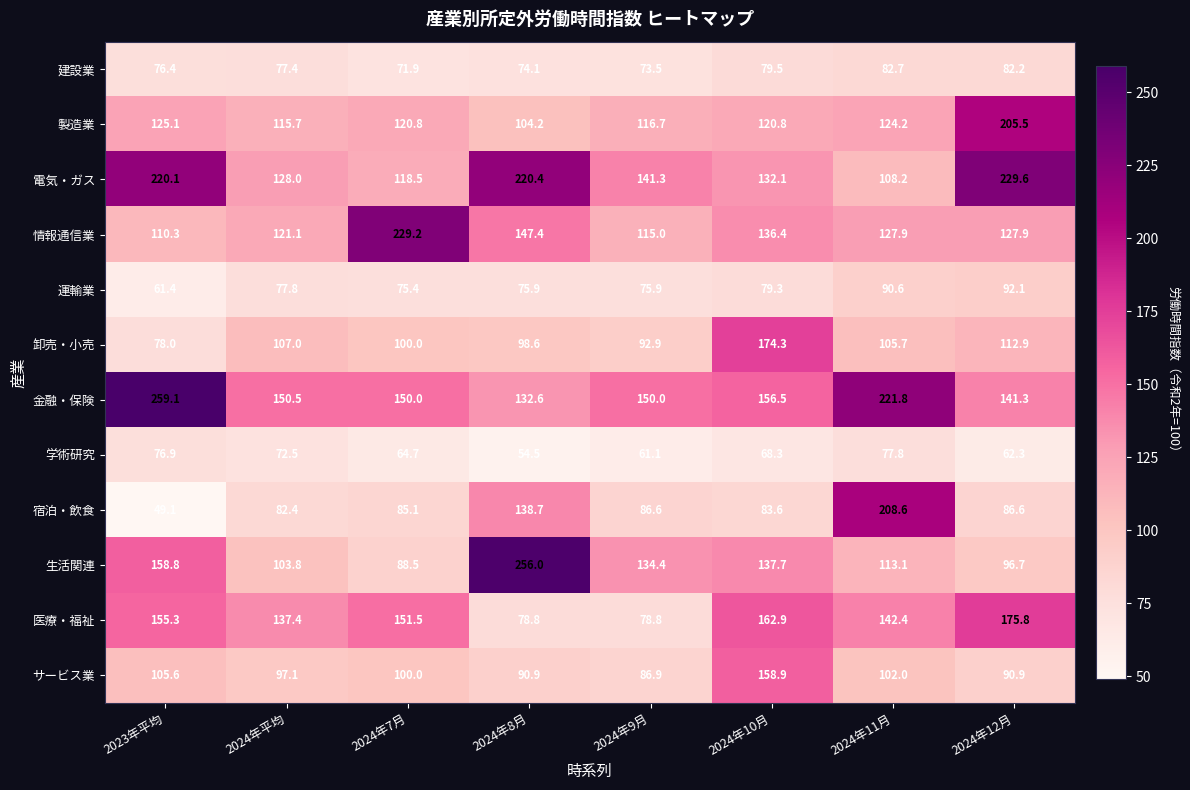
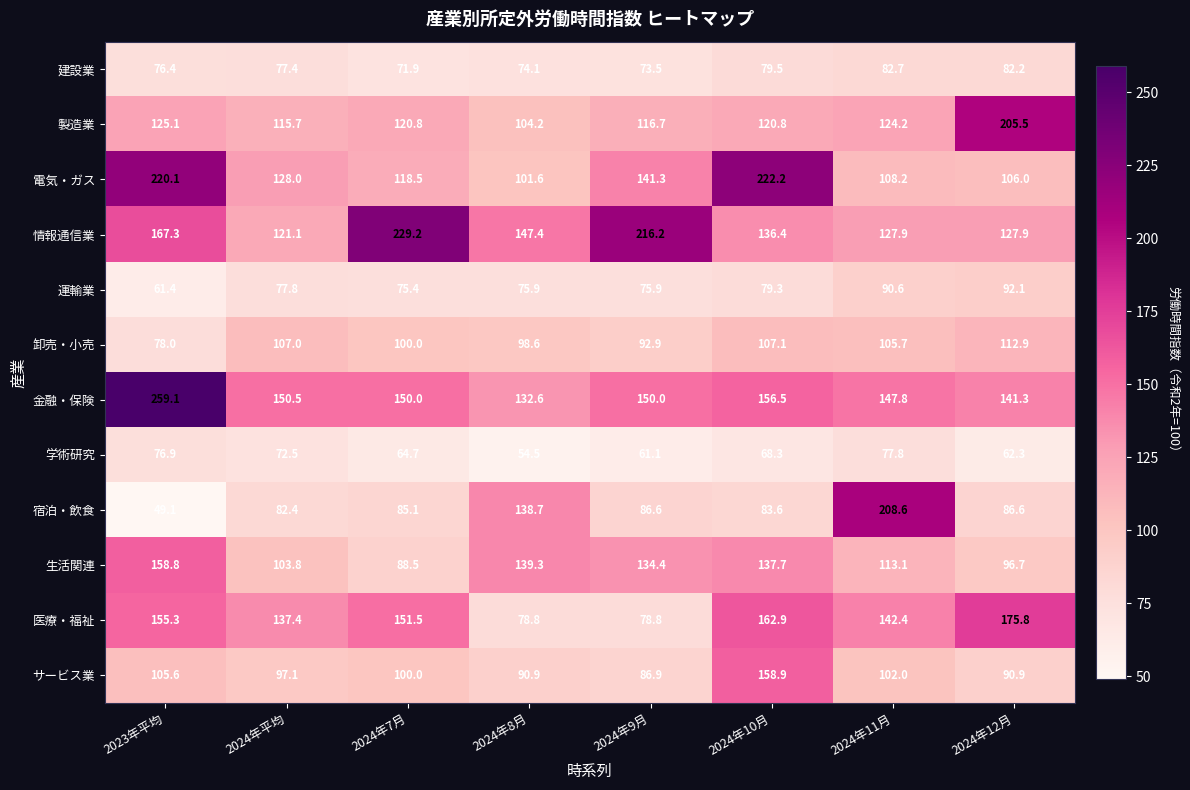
電気・ガス, 2024年8月: 220.4 -> 101.6
電気・ガス, 2024年10月: 132.1 -> 222.2
電気・ガス, 2024年12月: 229.6 -> 106.0
情報通信業, 2023年平均: 110.3 -> 167.3
情報通信業, 2024年9月: 115.0 -> 216.2
卸売・小売, 2024年10月: 174.3 -> 107.1
金融・保険, 2024年11月: 221.8 -> 147.8
生活関連, 2024年8月: 256.0 -> 139.3
